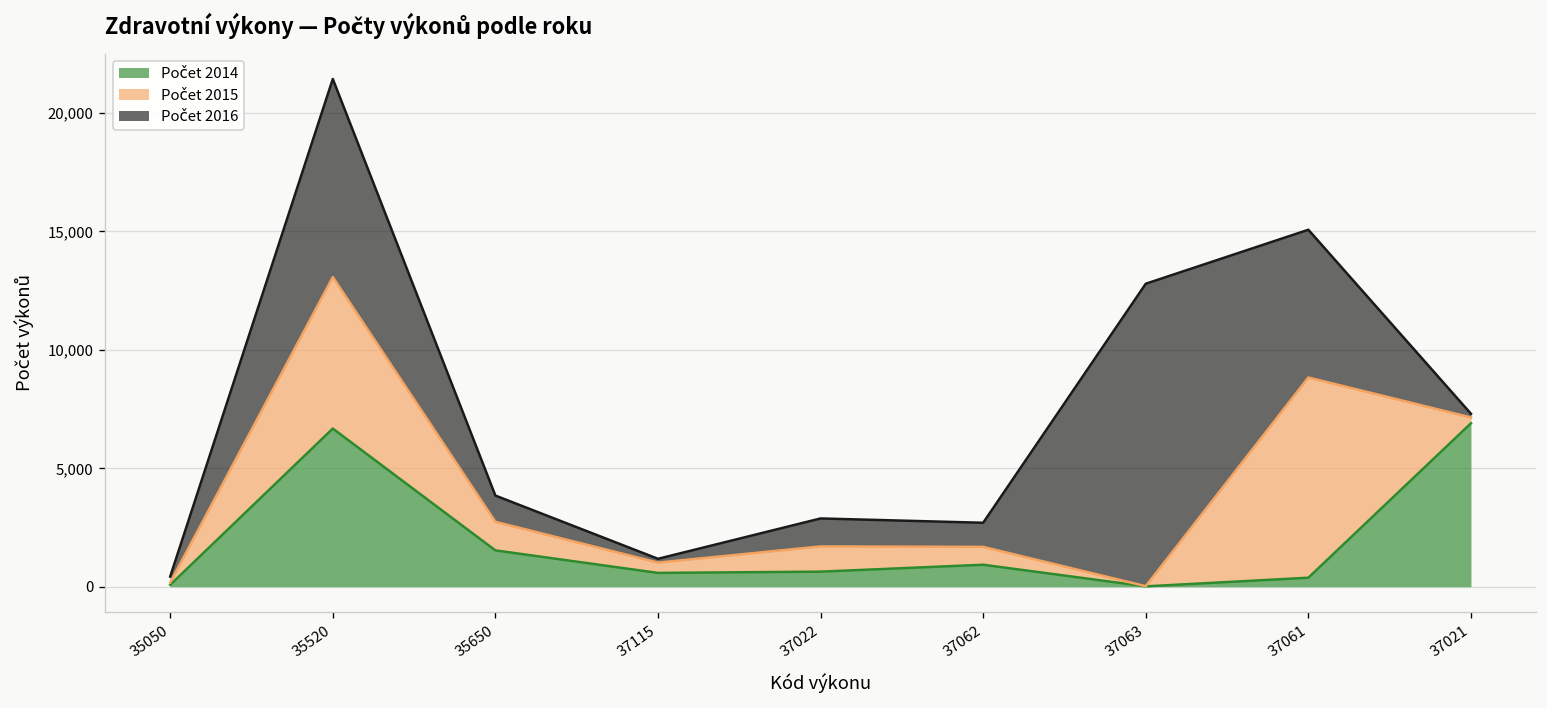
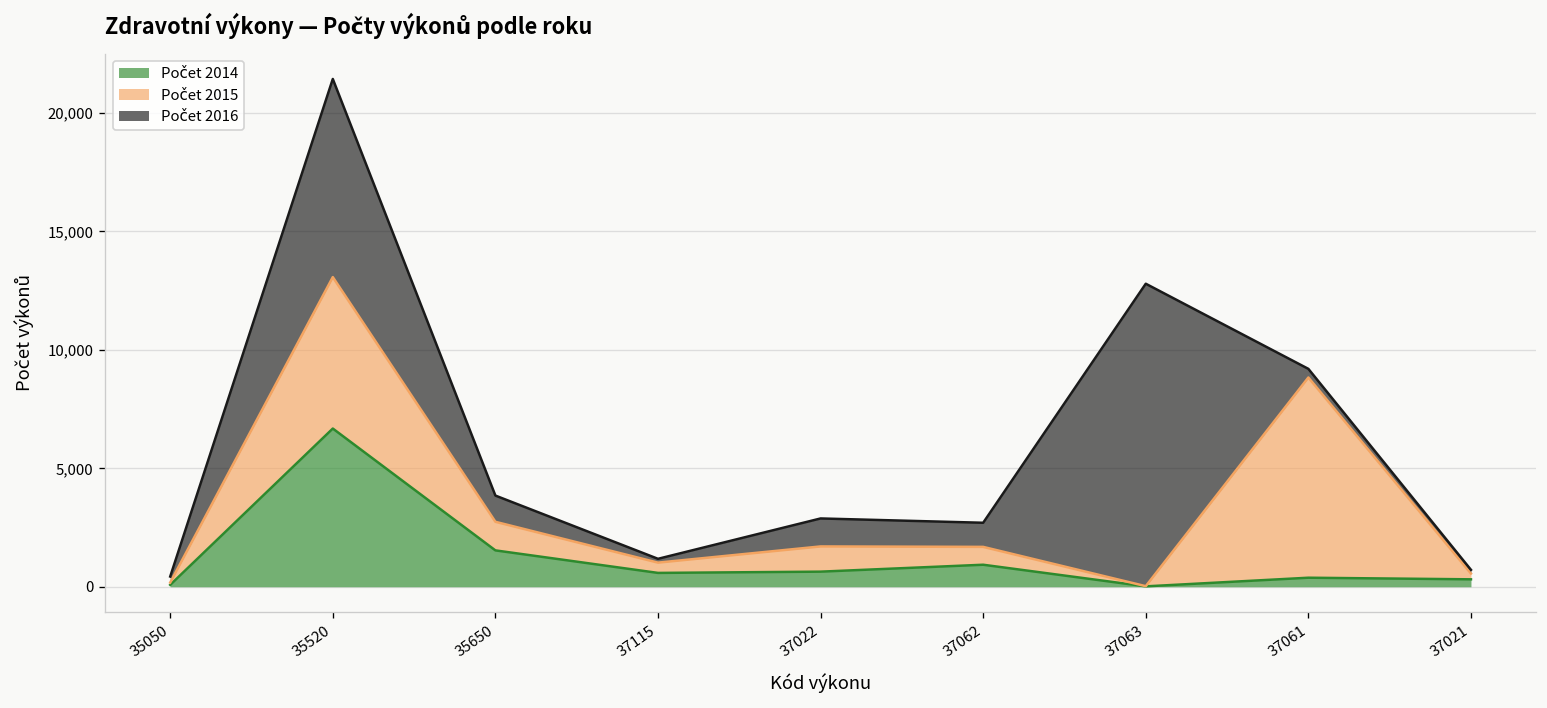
Počet 2016, 37061: 6,200 -> 400
Počet 2014, 37021: 6,900 -> 300
